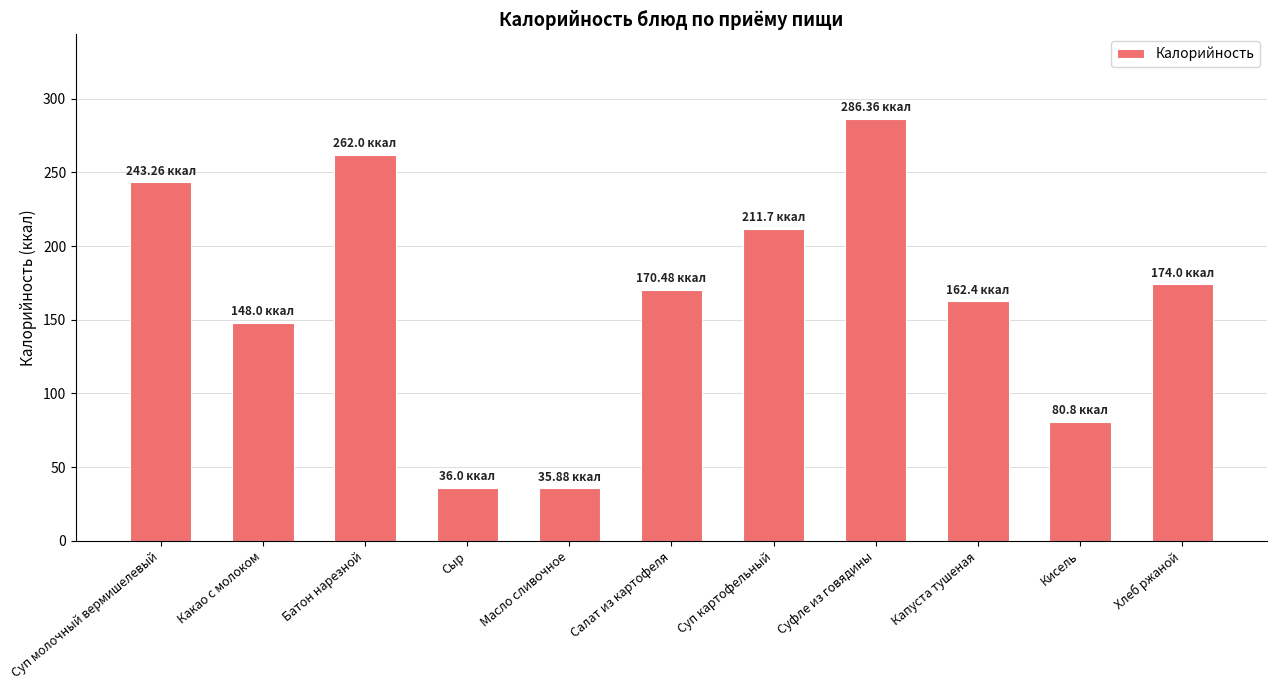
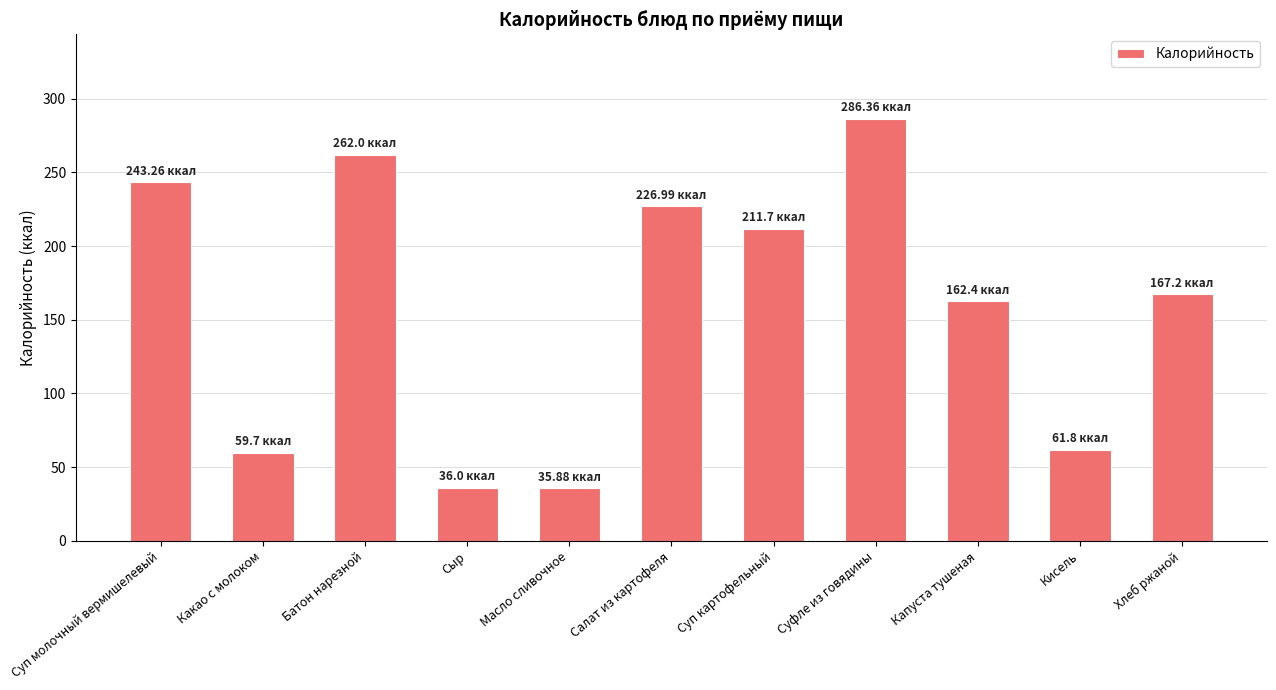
Какао с молоком: 148.0 -> 59.7
Салат из картофеля: 170.48 -> 226.99
Кисель: 80.8 -> 61.8
Хлеб ржаной: 174.0 -> 167.2
